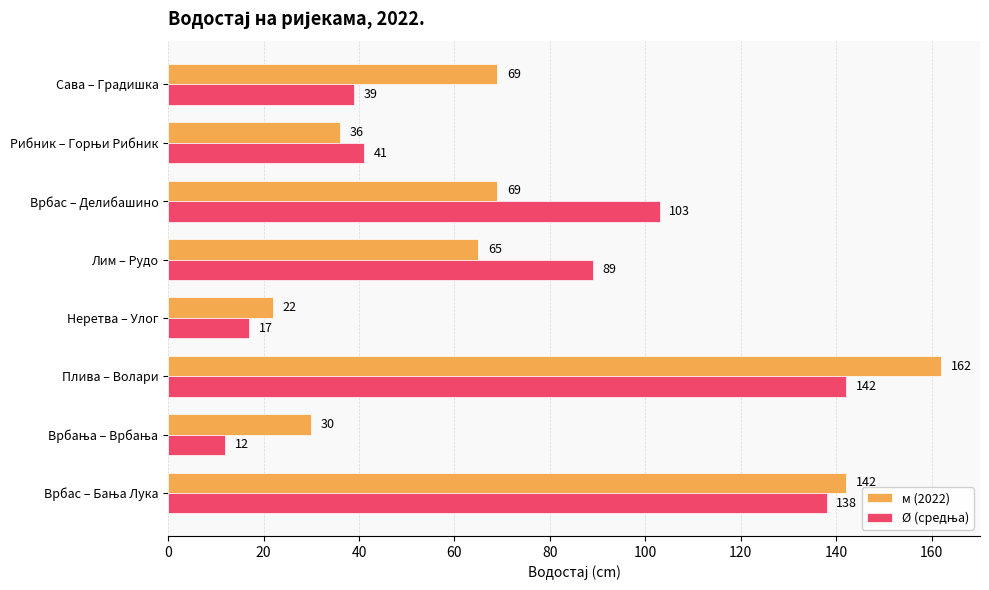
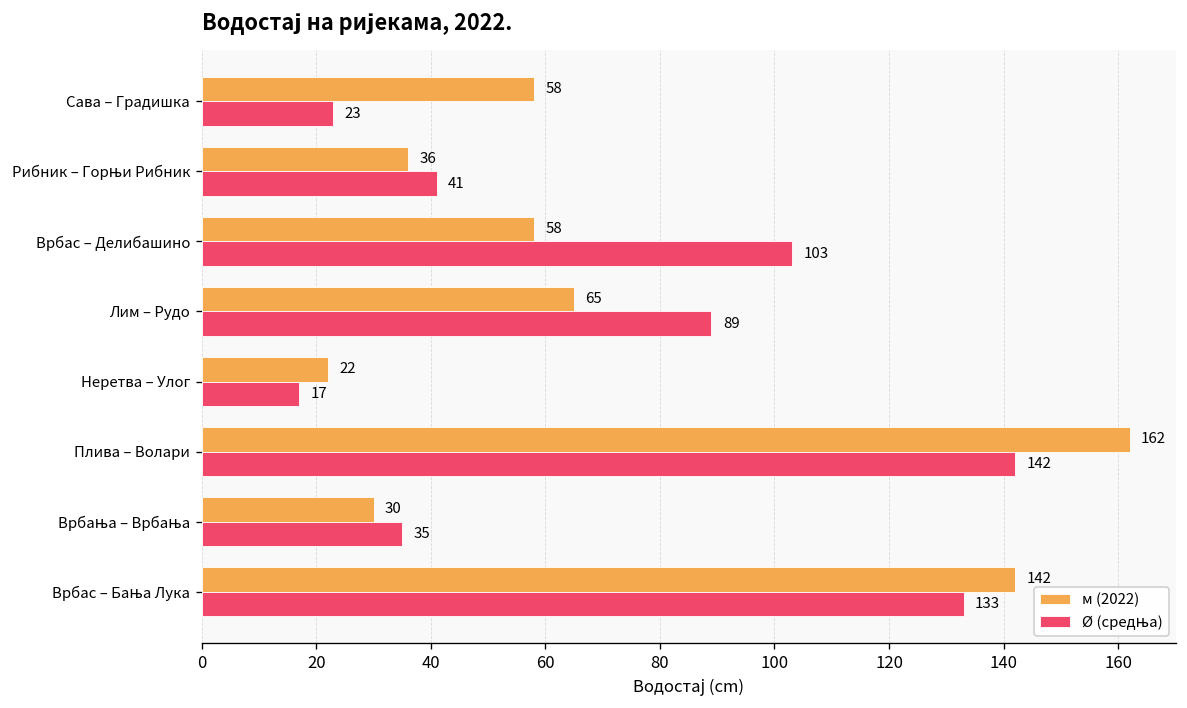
м (2022), Сава – Градишка: 69 -> 58
Ø (средња), Сава – Градишка: 39 -> 23
м (2022), Врбас – Делибашино: 69 -> 58
Ø (средња), Врбања – Врбања: 12 -> 35
Ø (средња), Врбас – Бања Лука: 138 -> 133
